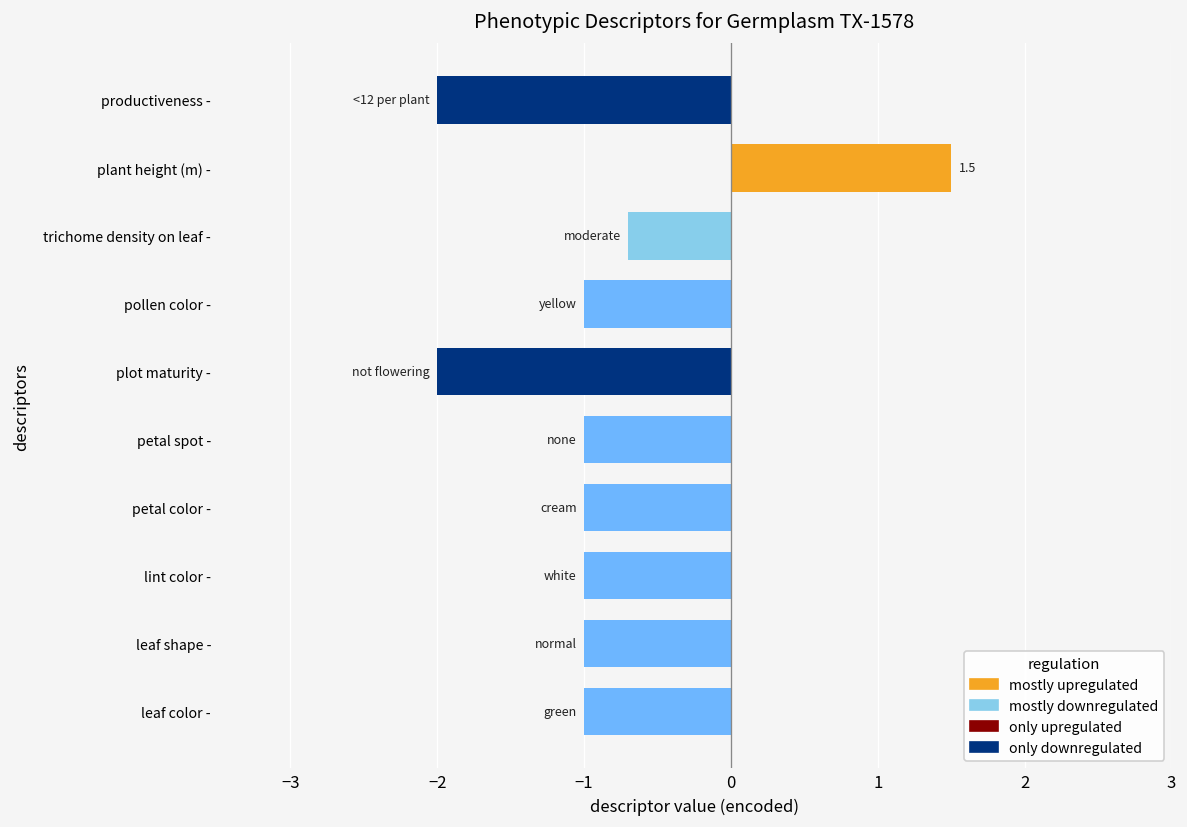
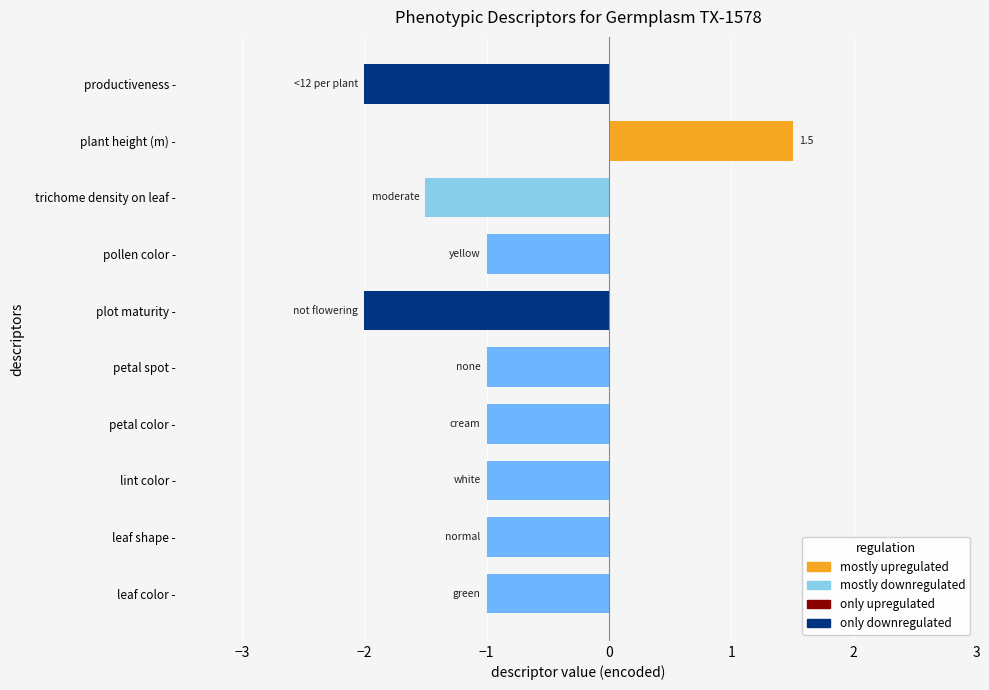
trichome density on leaf -: -0.7 -> -1.5
